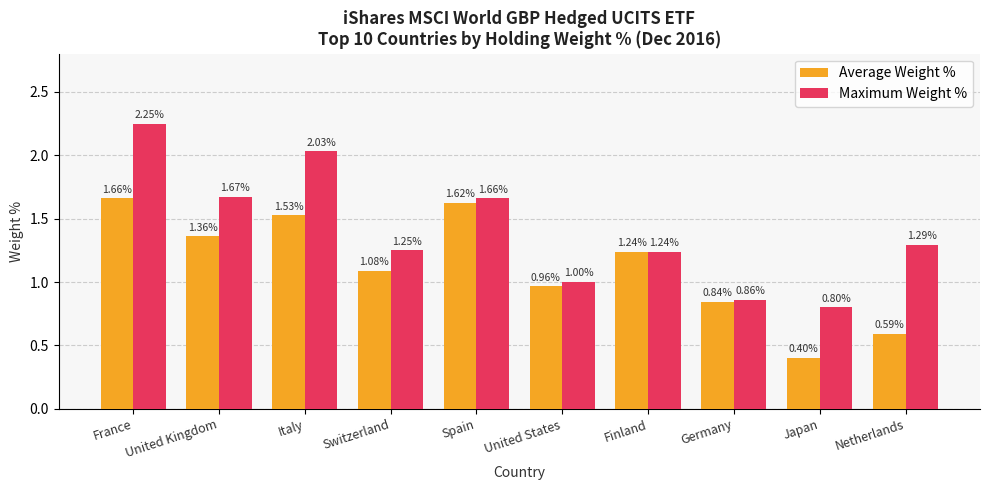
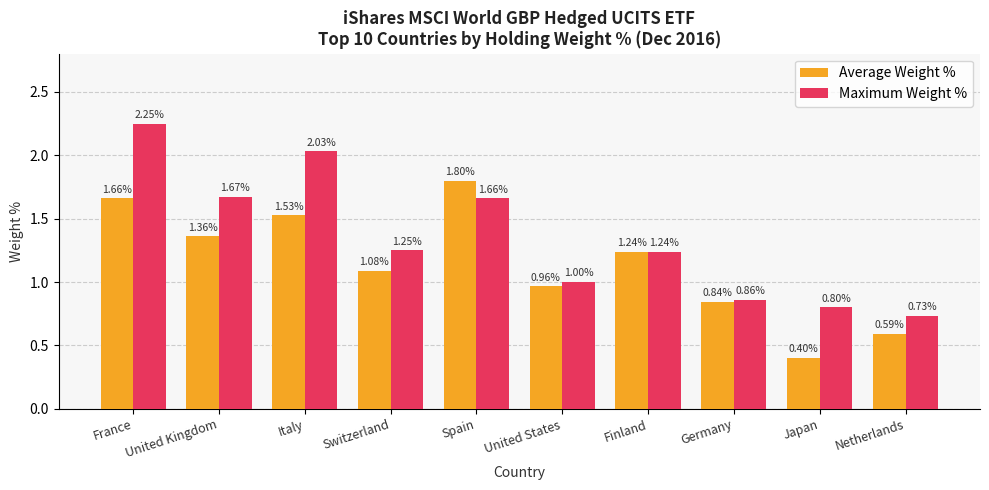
Average Weight %, Spain: 1.62% -> 1.80%
Maximum Weight %, Netherlands: 1.29% -> 0.73%
